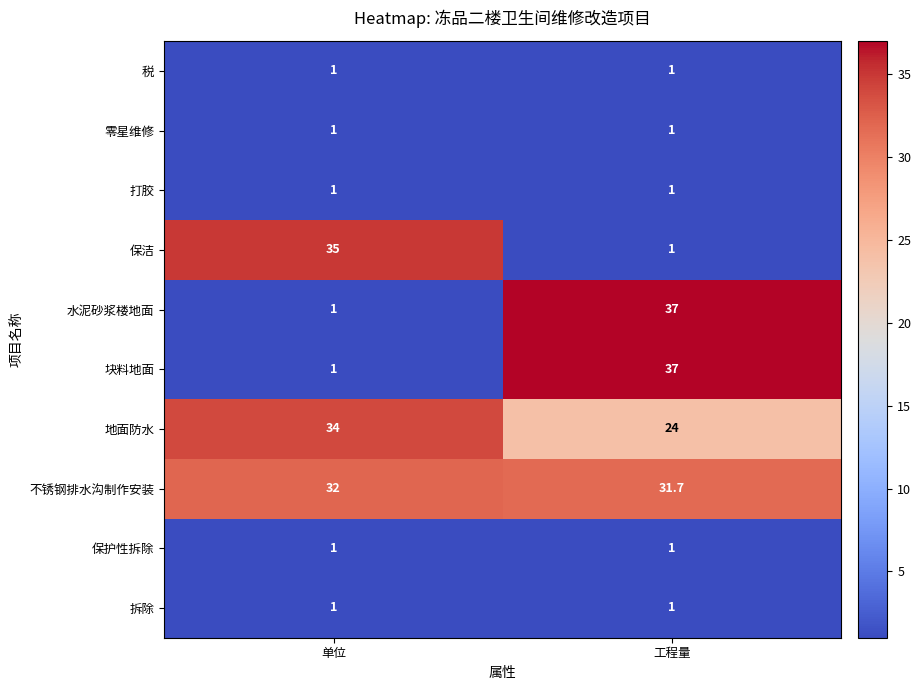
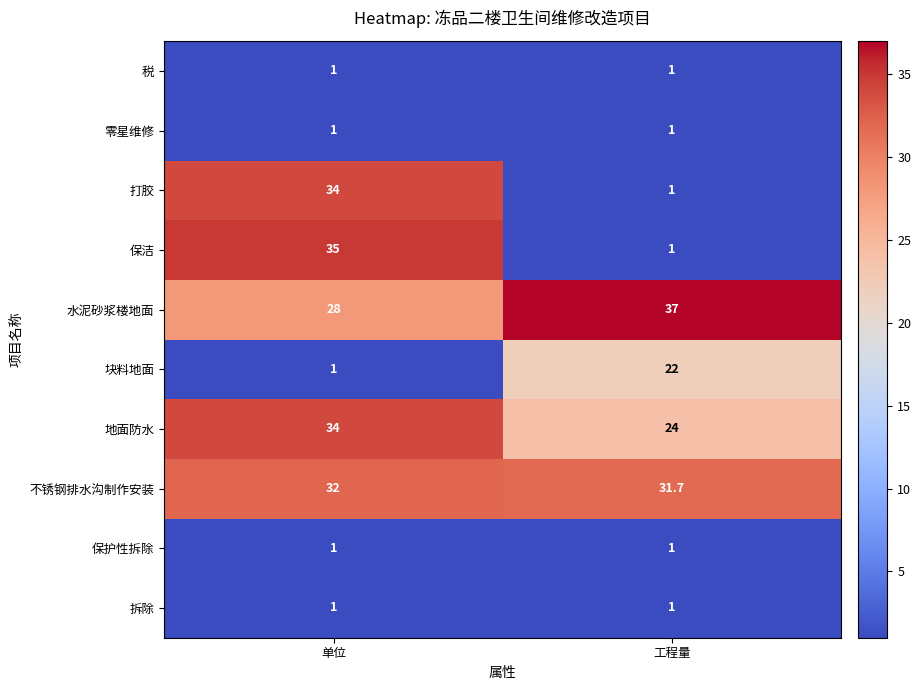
打胶, 单位: 1 -> 34
水泥砂浆楼地面, 单位: 1 -> 28
块料地面, 工程量: 37 -> 22
